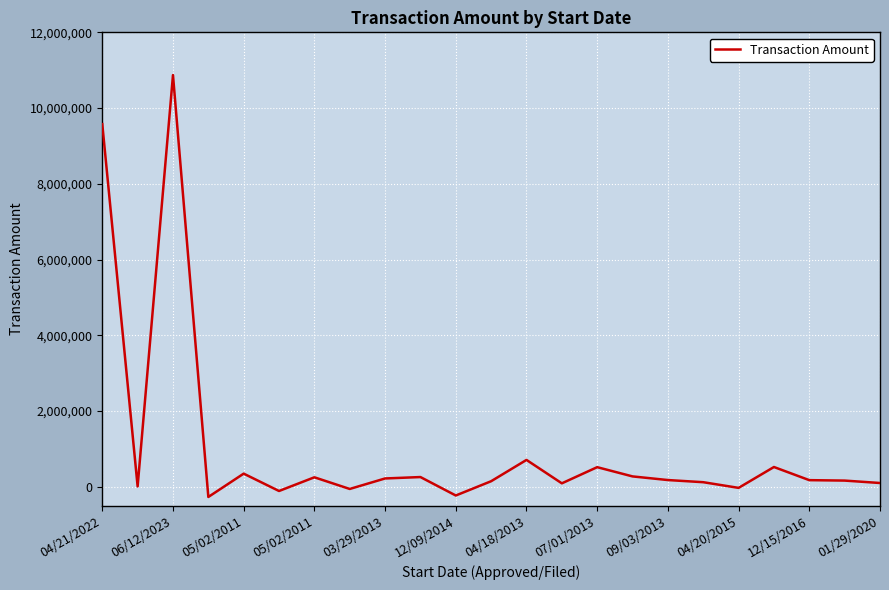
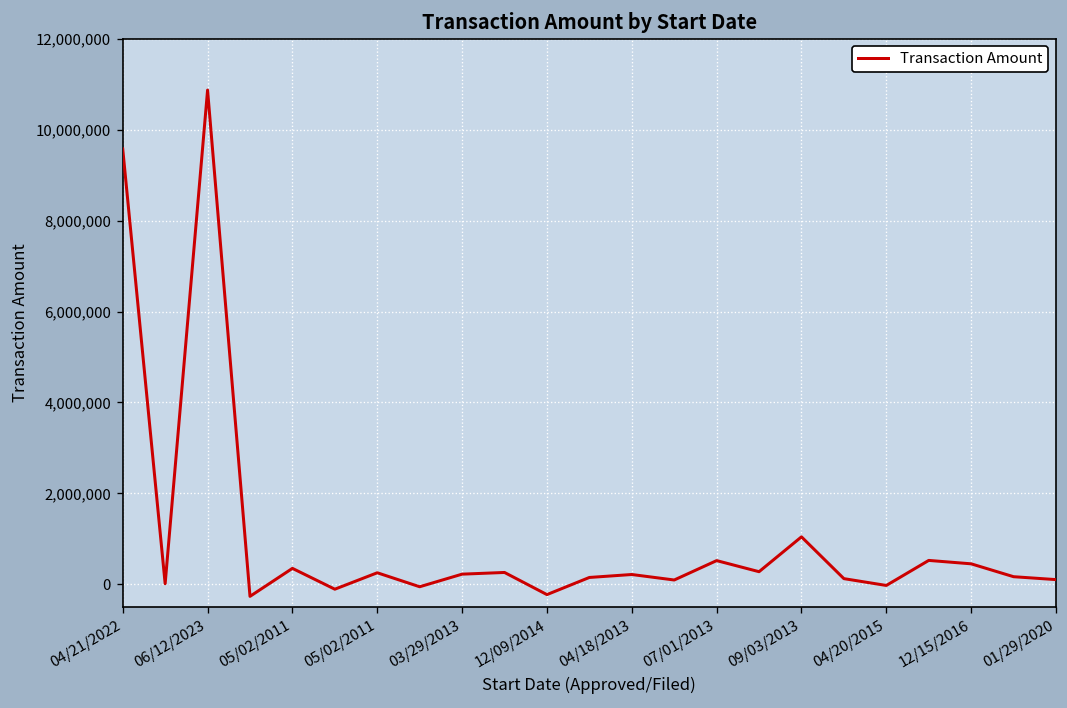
04/18/2013: 700,000 -> 200,000
09/03/2013: 200,000 -> 1,000,000
12/15/2016: 200,000 -> 500,000
